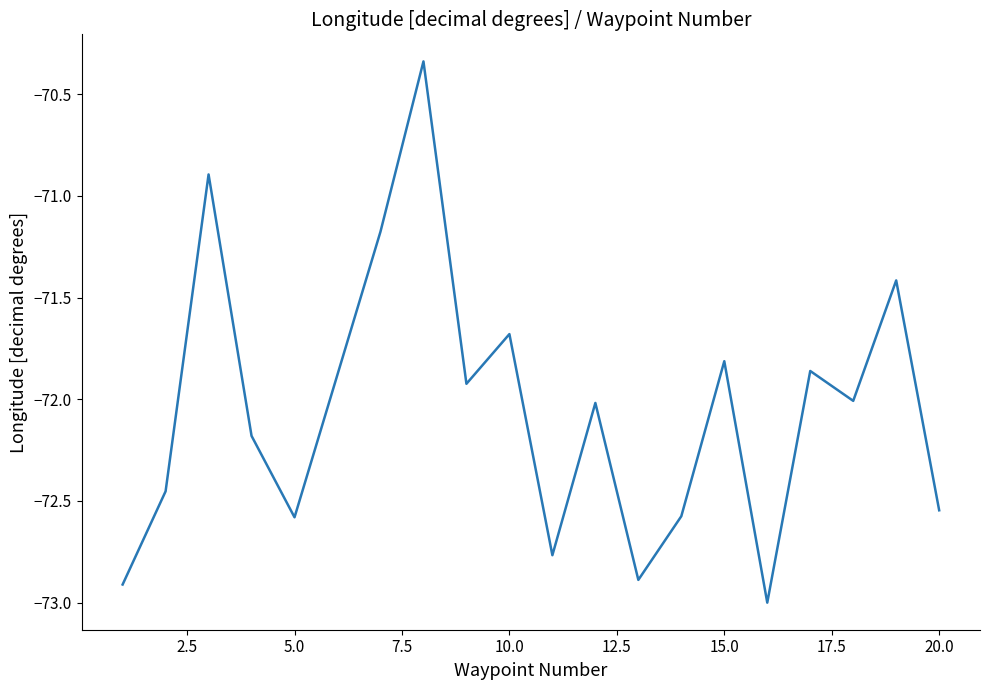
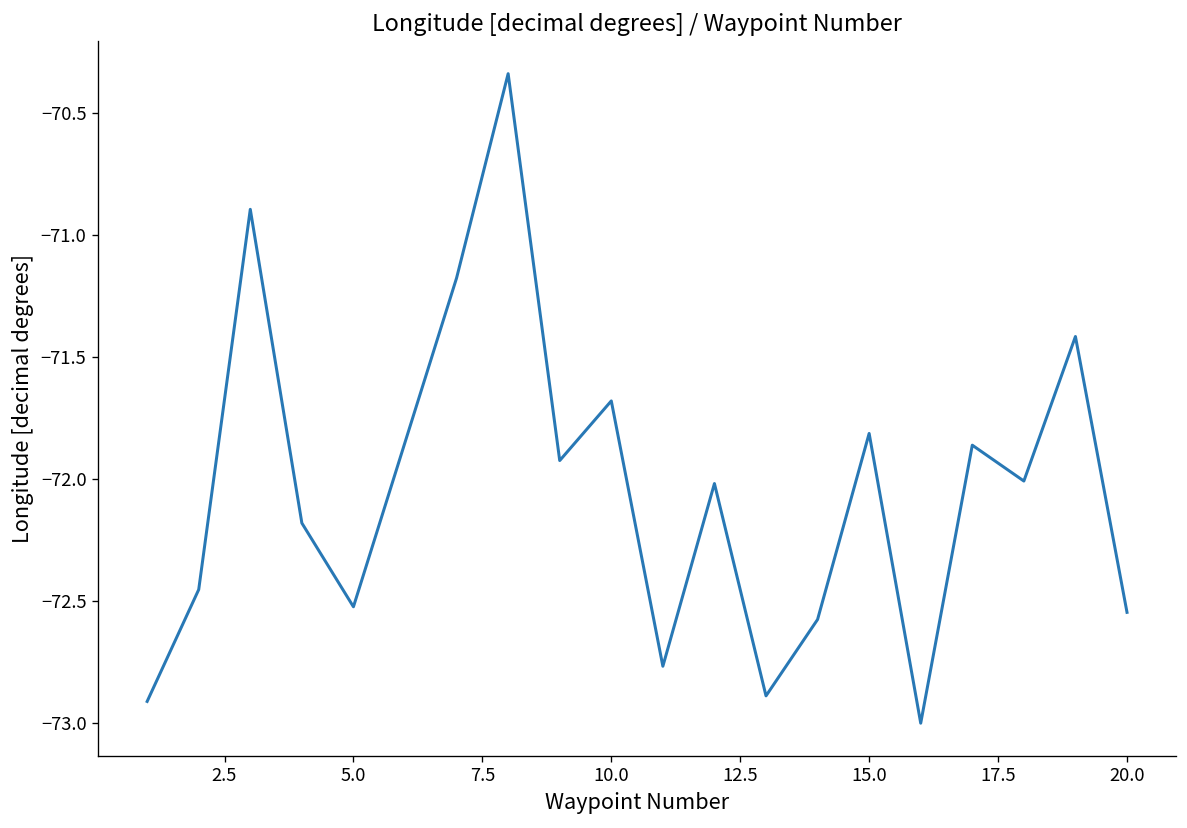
5.0: -72.58 -> -72.52
